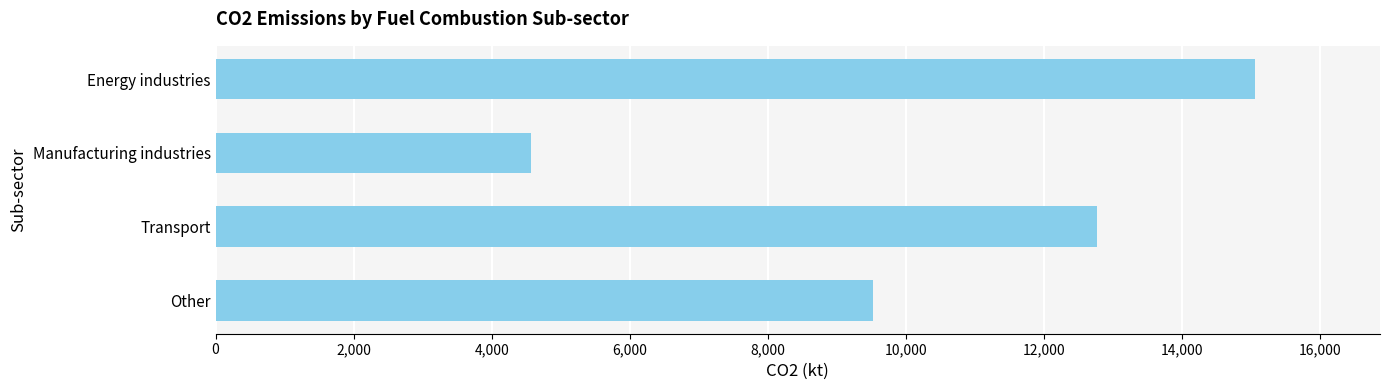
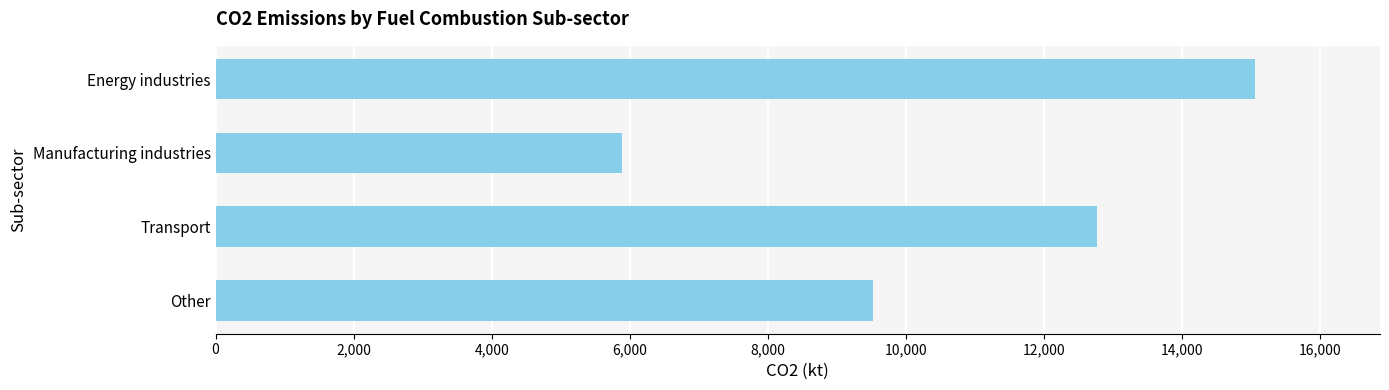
Manufacturing industries: 4,600 -> 5,900
